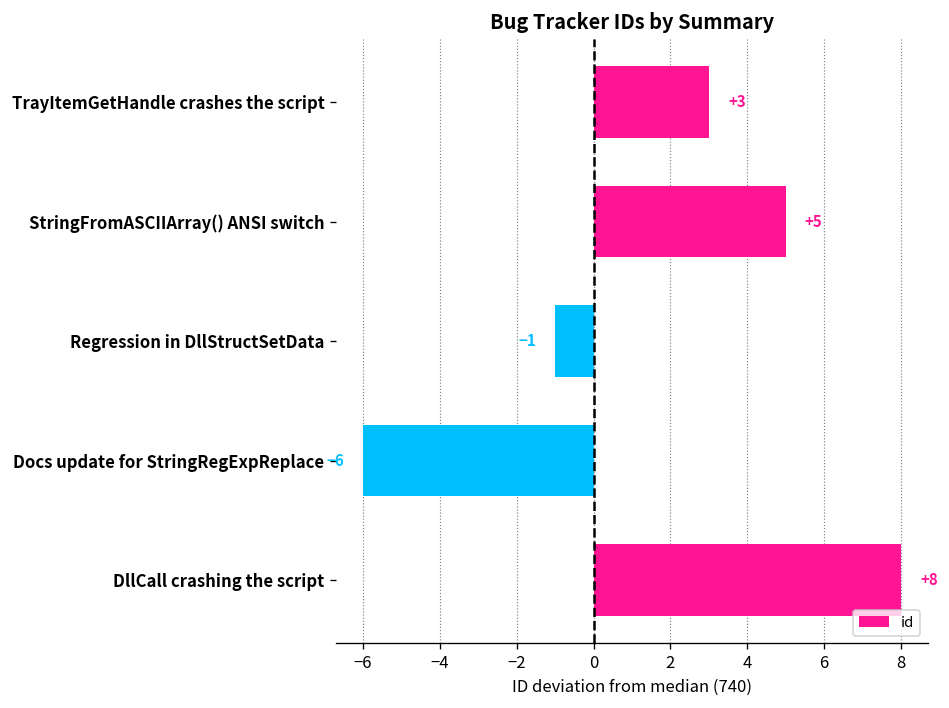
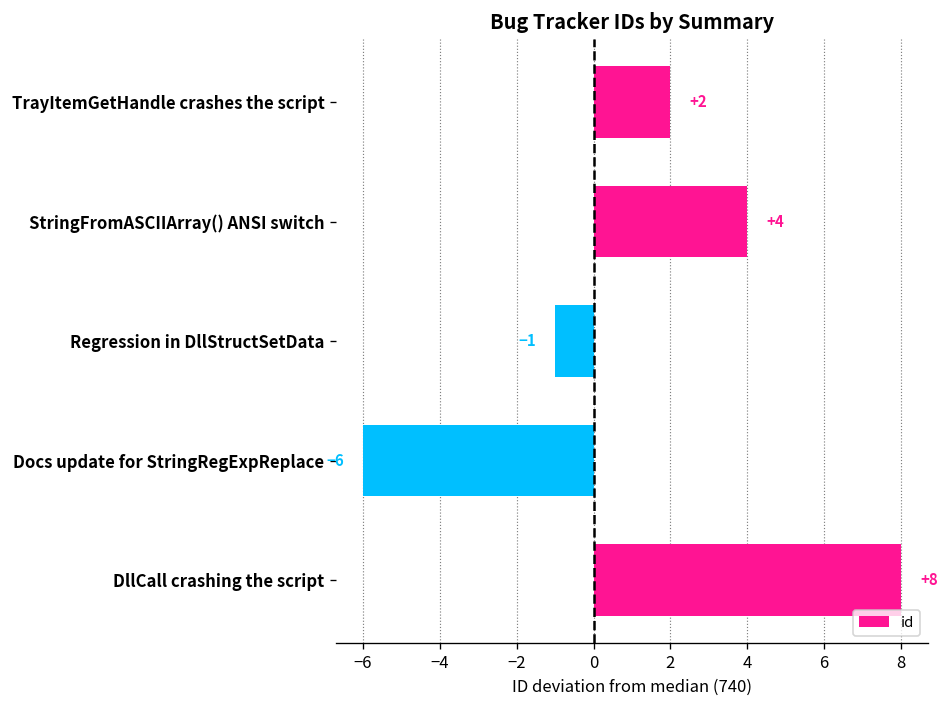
TrayItemGetHandle crashes the script: +3 -> +2
StringFromASCIIArray() ANSI switch: +5 -> +4
